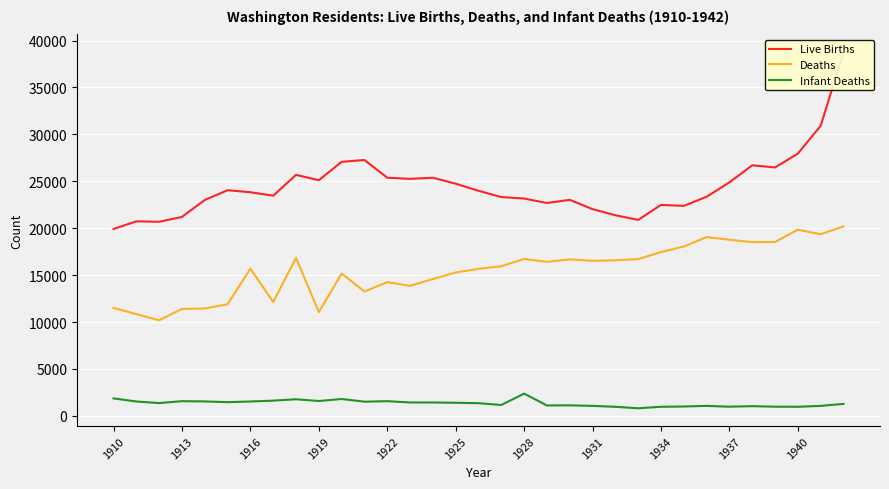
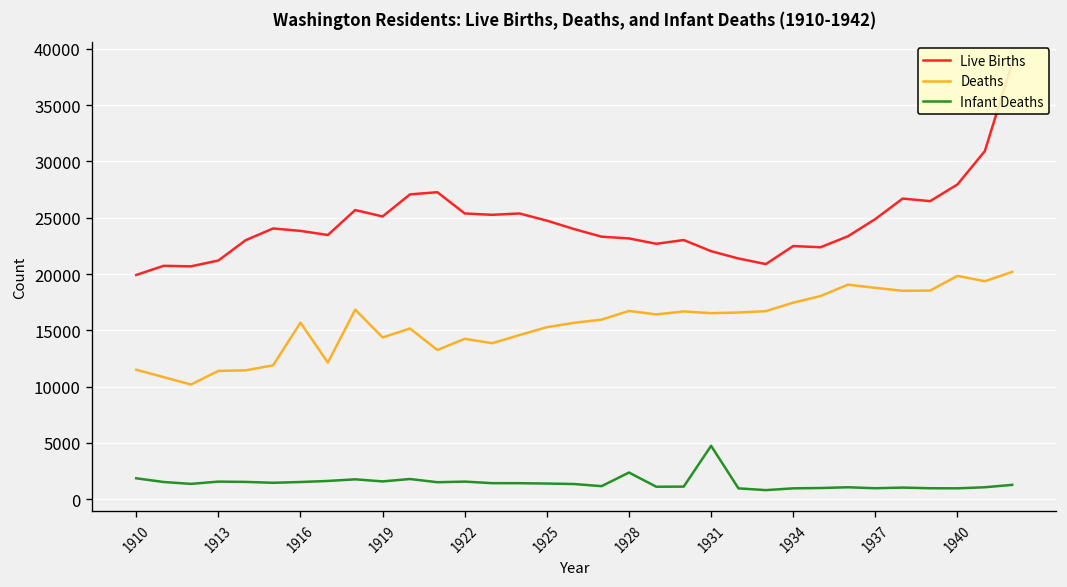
Deaths, 1919: 11000 -> 14000
Infant Deaths, 1931: 1000 -> 5000
